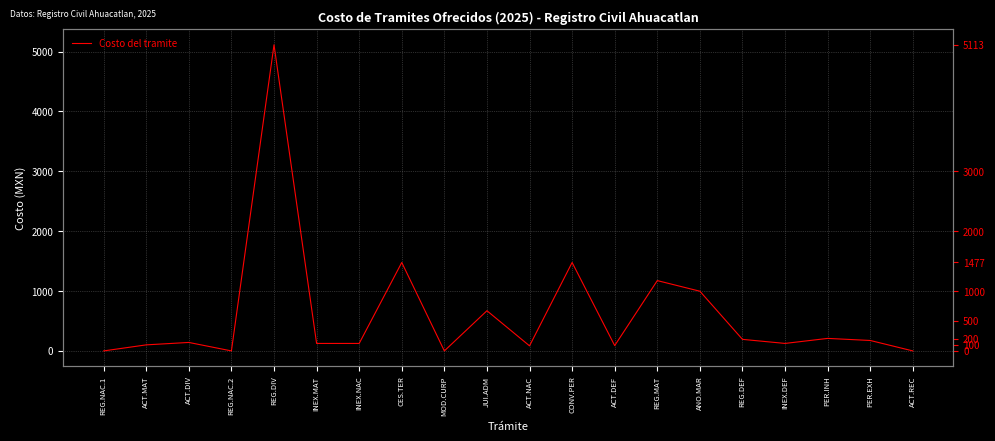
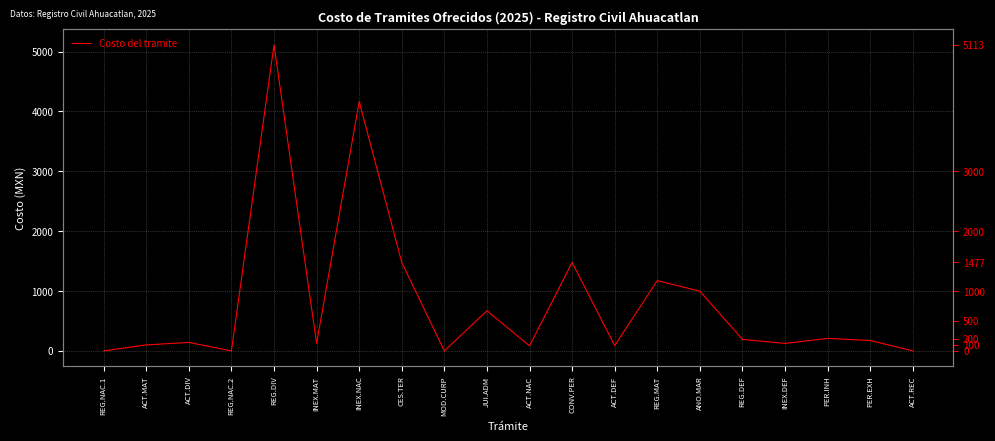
INEX.NAC: 100 -> 4200
